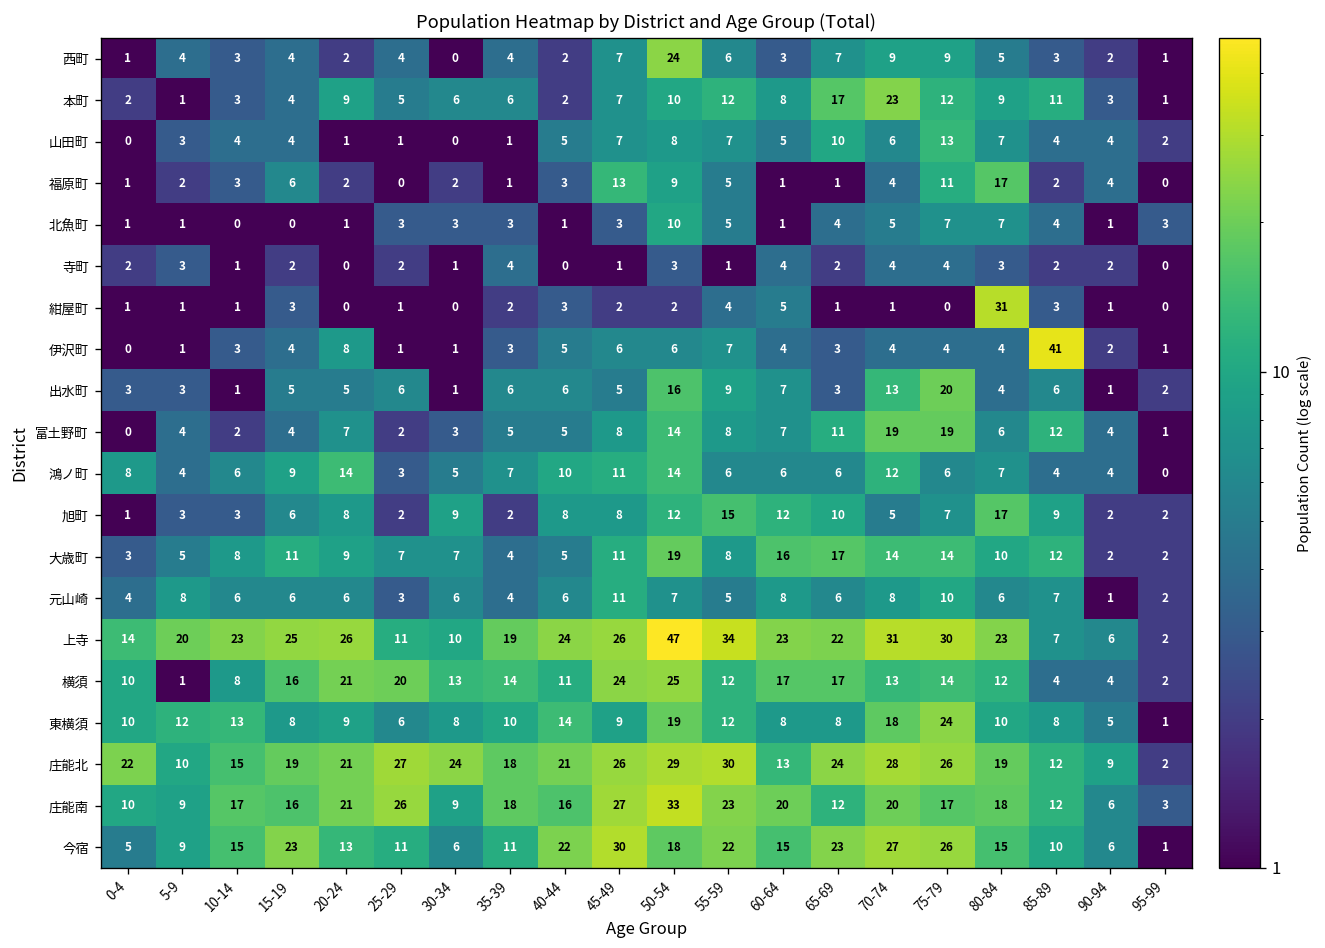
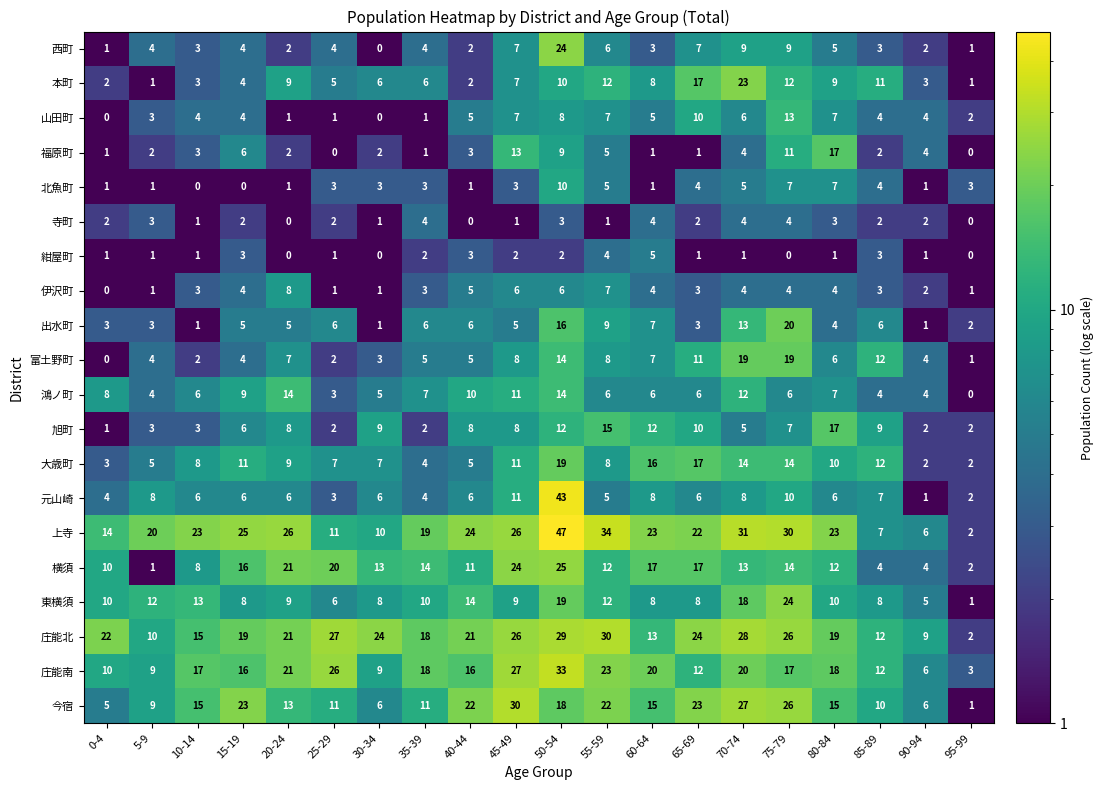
紺屋町, 80-84: 31 -> 1
伊沢町, 85-89: 41 -> 3
元山崎, 50-54: 7 -> 43
